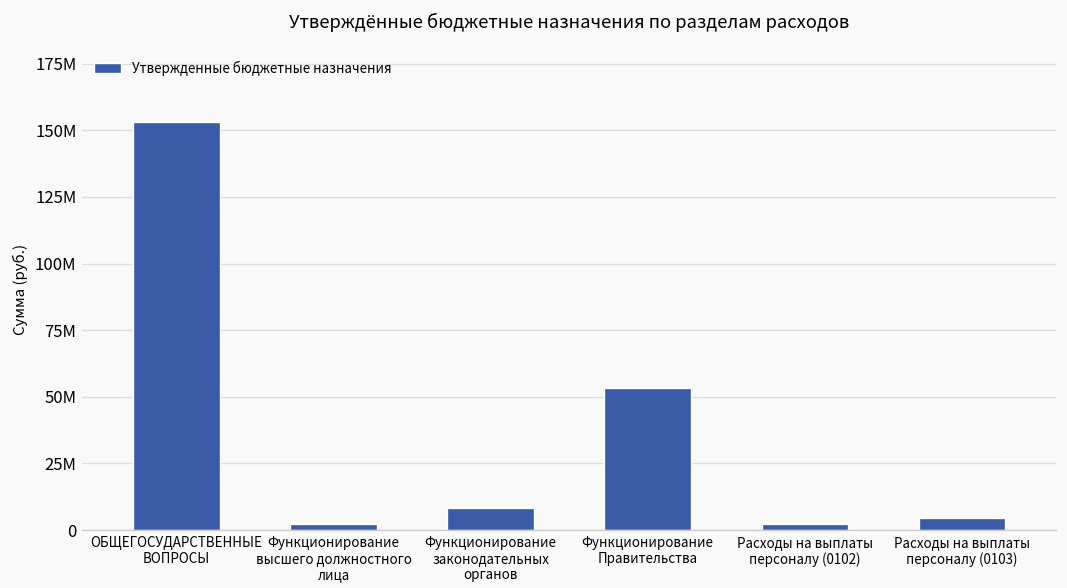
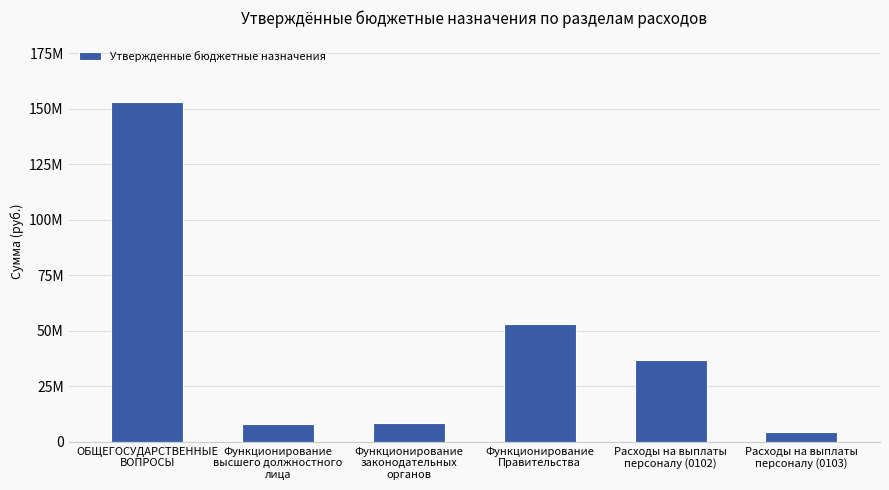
Функционирование высшего должностного лица: 2000000 -> 8000000
Расходы на выплаты персоналу (0102): 2000000 -> 37000000
